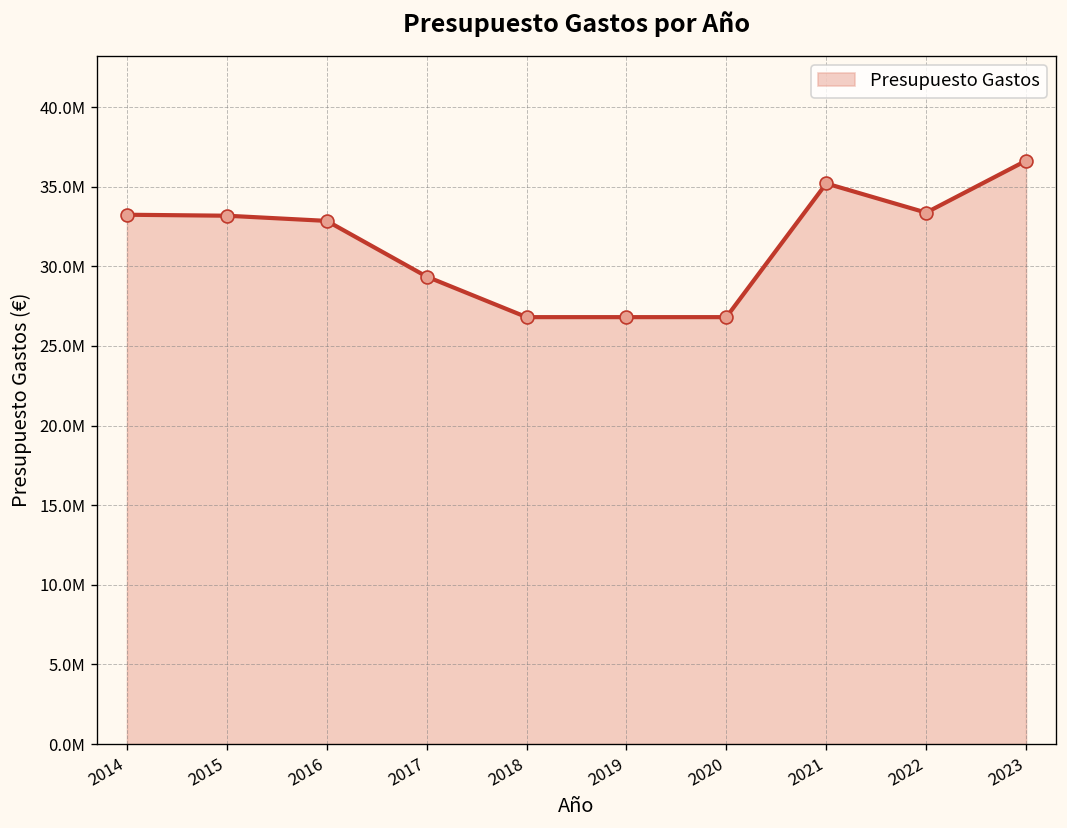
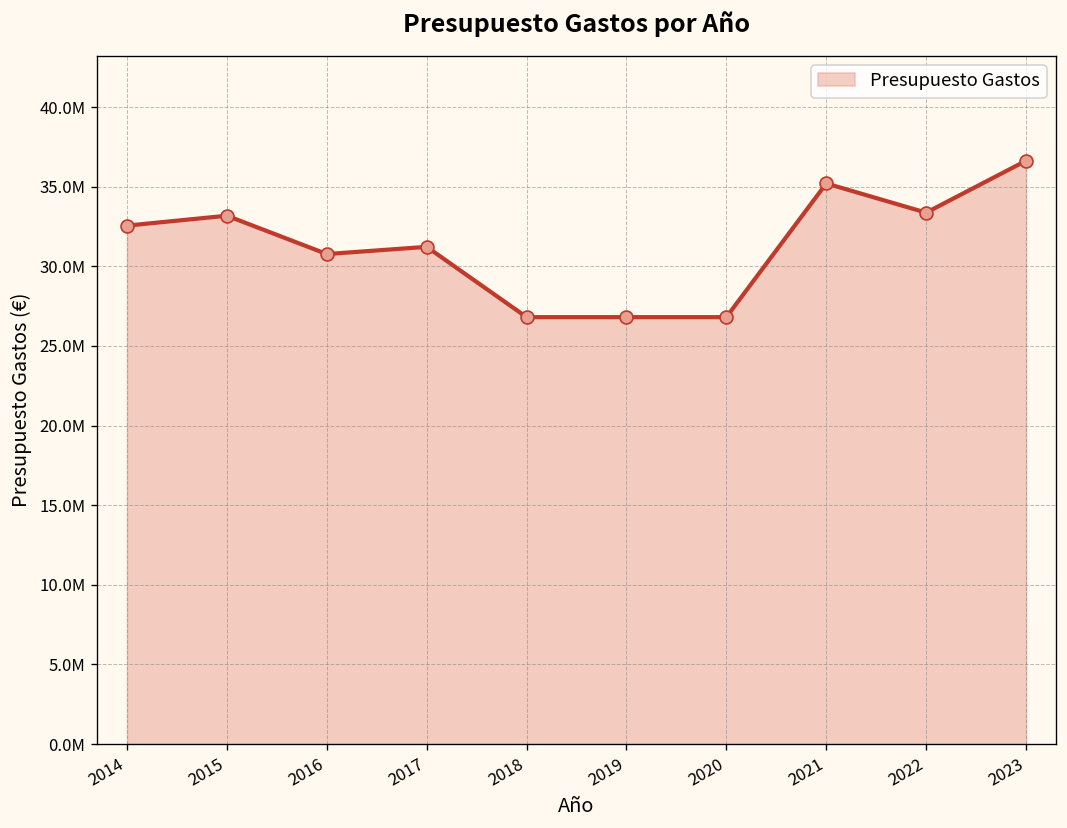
2014: 33200000 -> 32600000
2016: 32900000 -> 30800000
2017: 29400000 -> 31200000
